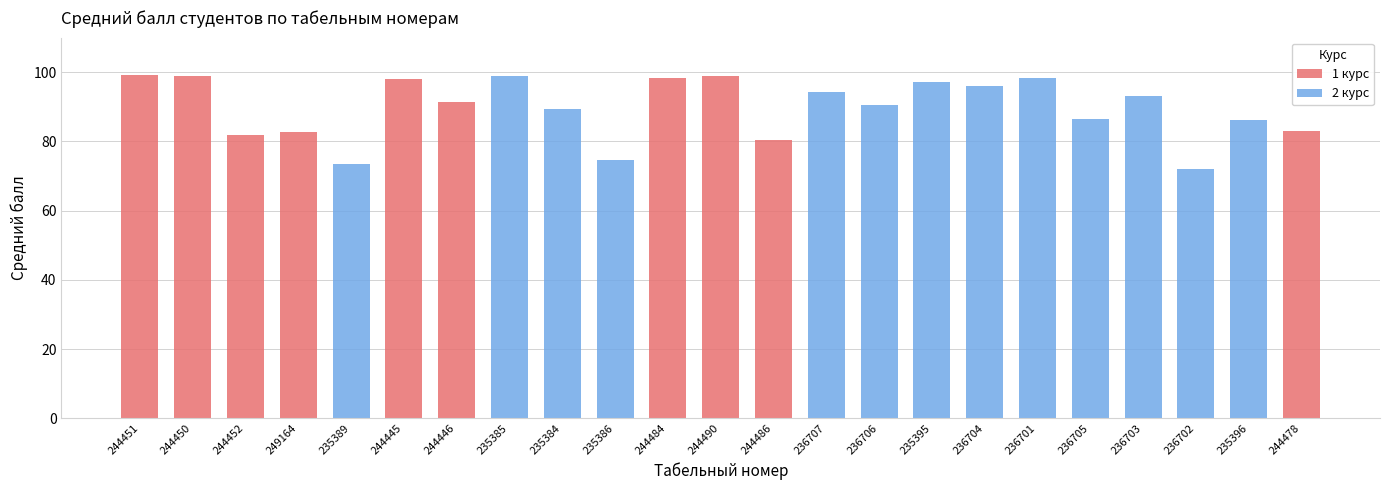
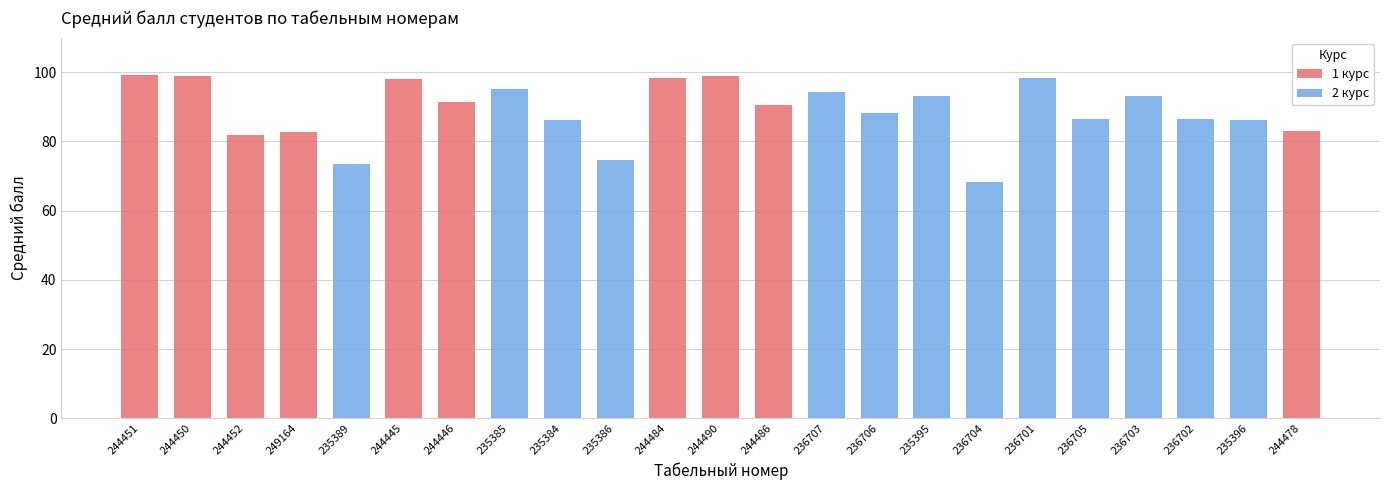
2 курс, 235385: 99 -> 95
2 курс, 235384: 89 -> 86
1 курс, 244486: 80 -> 90
2 курс, 236706: 91 -> 88
2 курс, 235395: 97 -> 93
2 курс, 236704: 96 -> 68
2 курс, 236702: 72 -> 86
